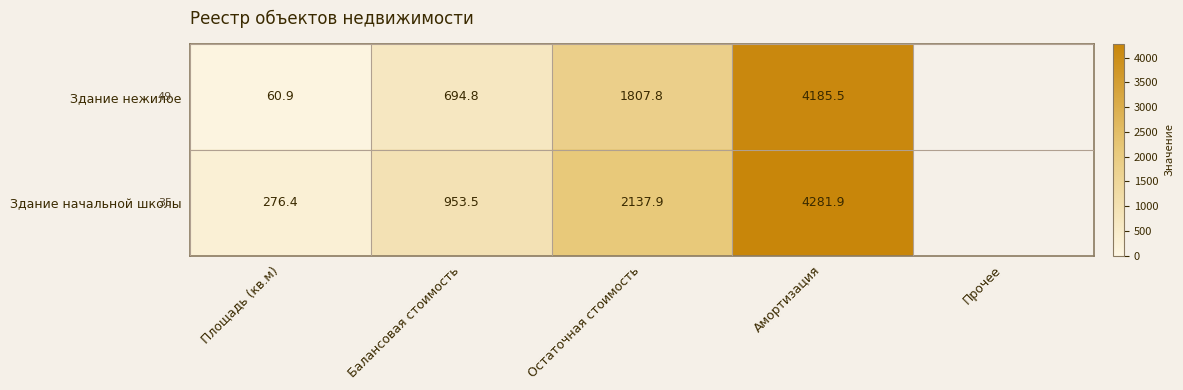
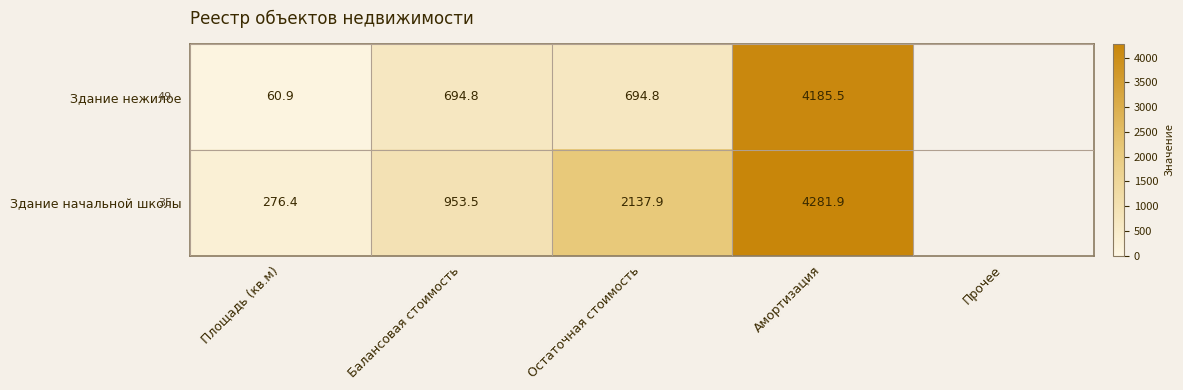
Здание нежилое, Остаточная стоимость: 1807.8 -> 694.8
